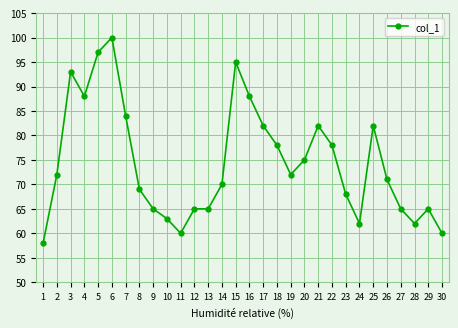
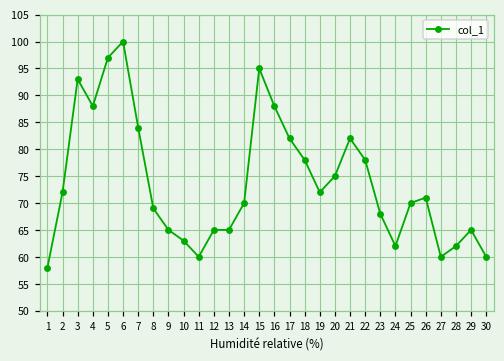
25: 82 -> 70
27: 65 -> 60
